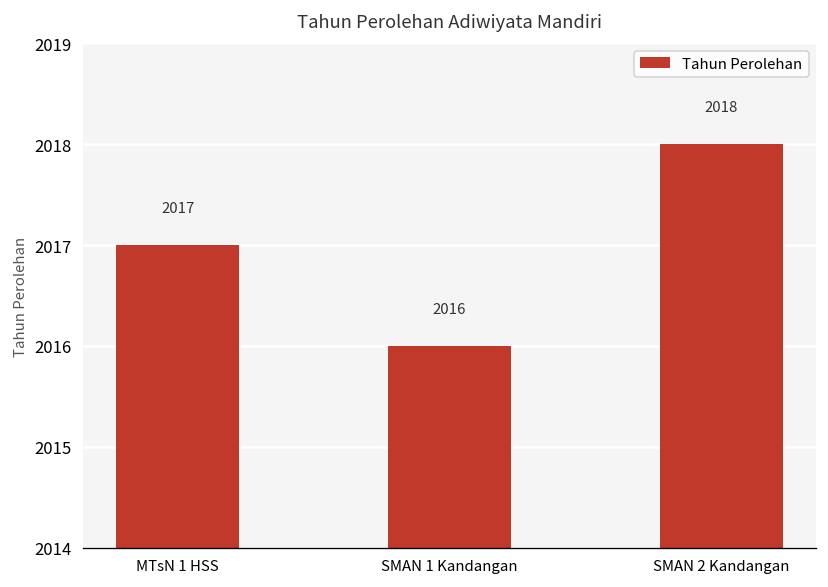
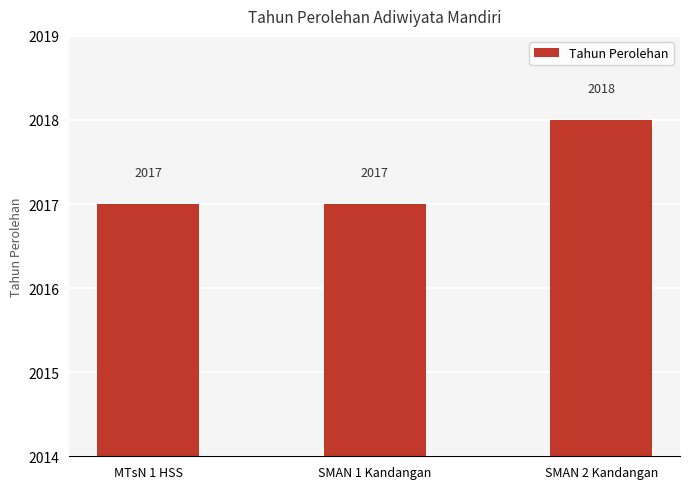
SMAN 1 Kandangan: 2016 -> 2017
